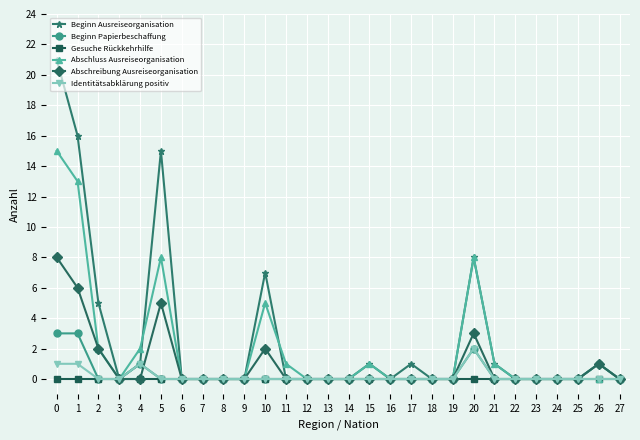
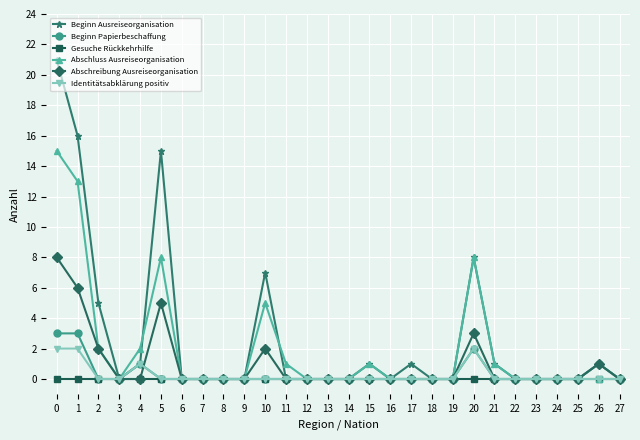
Identitätsabklärung positiv, 0: 1 -> 2
Identitätsabklärung positiv, 1: 1 -> 2
